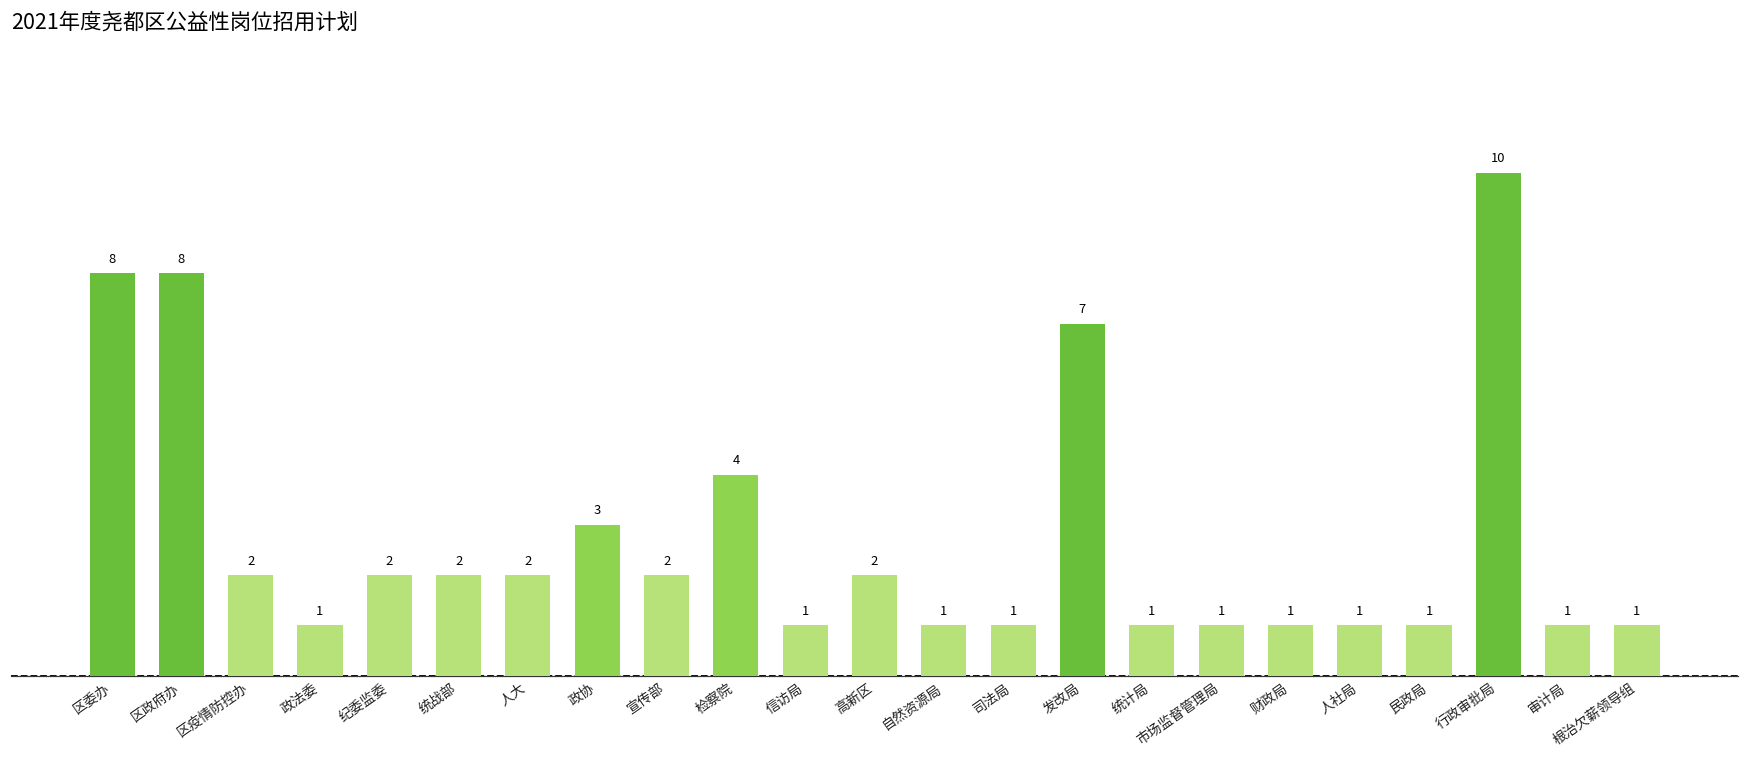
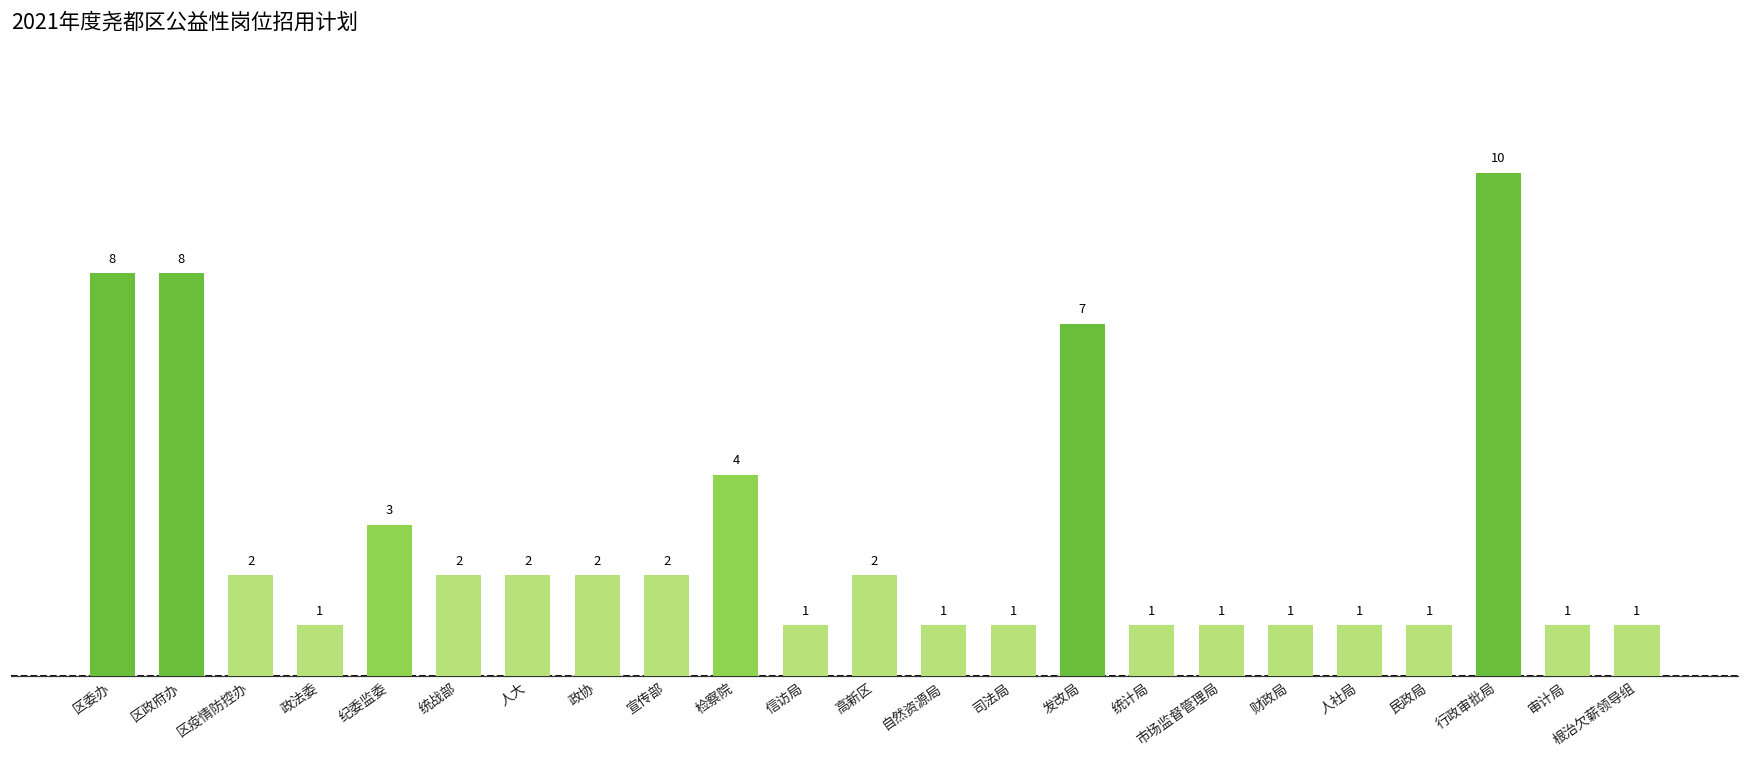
纪委监委: 2 -> 3
政协: 3 -> 2
